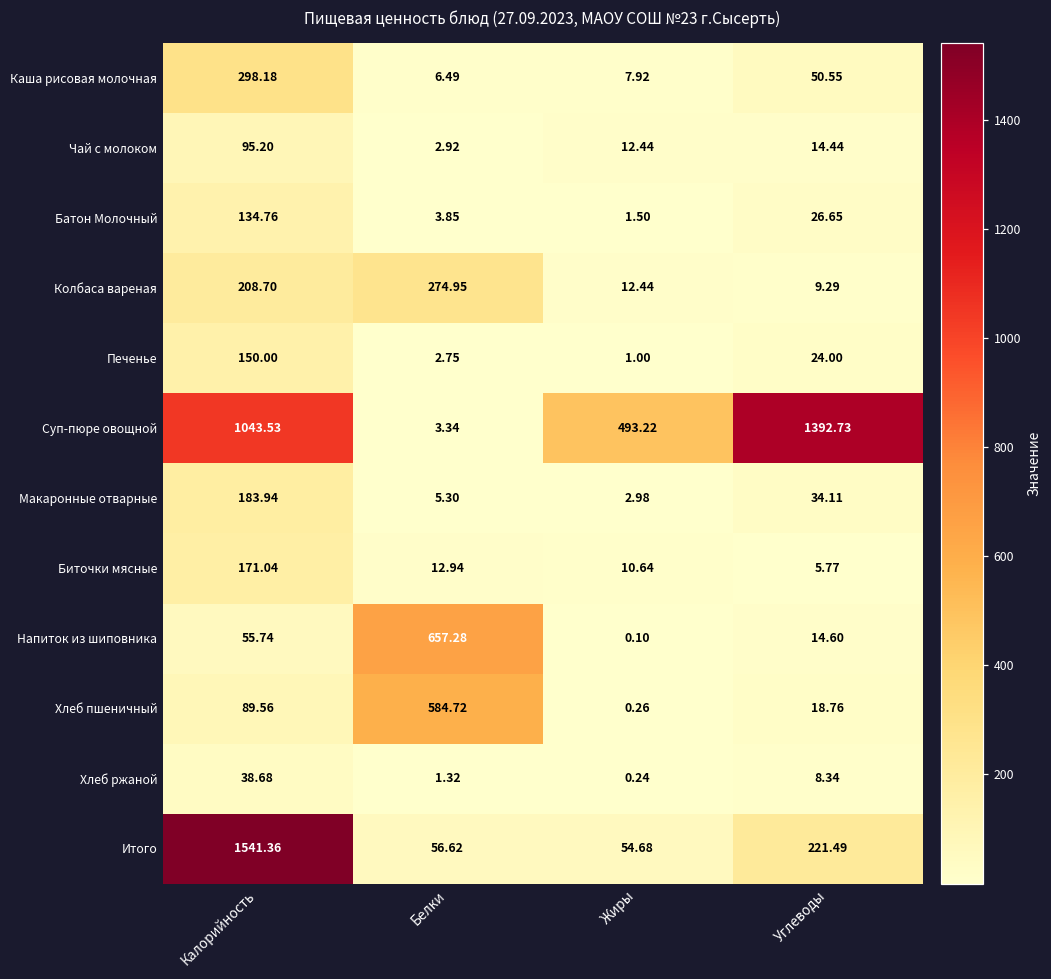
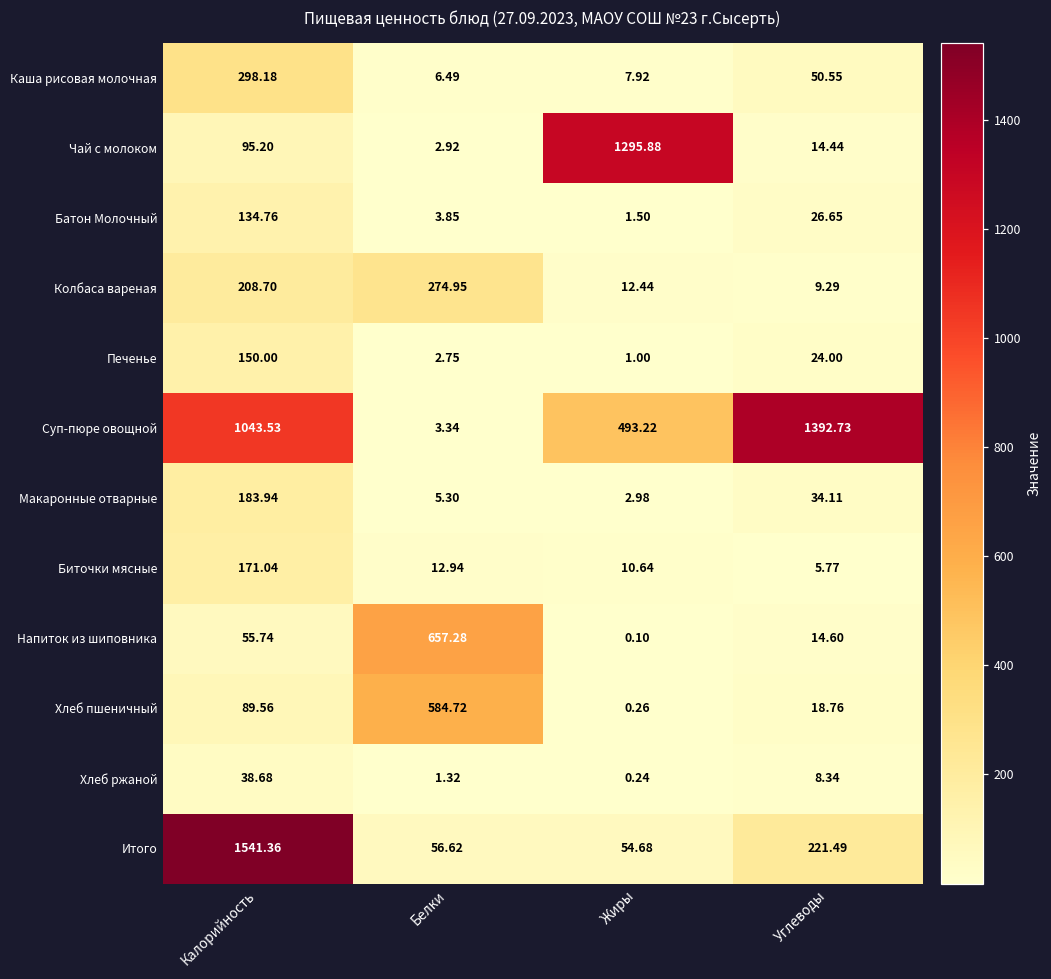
Чай с молоком, Жиры: 12.44 -> 1295.88
